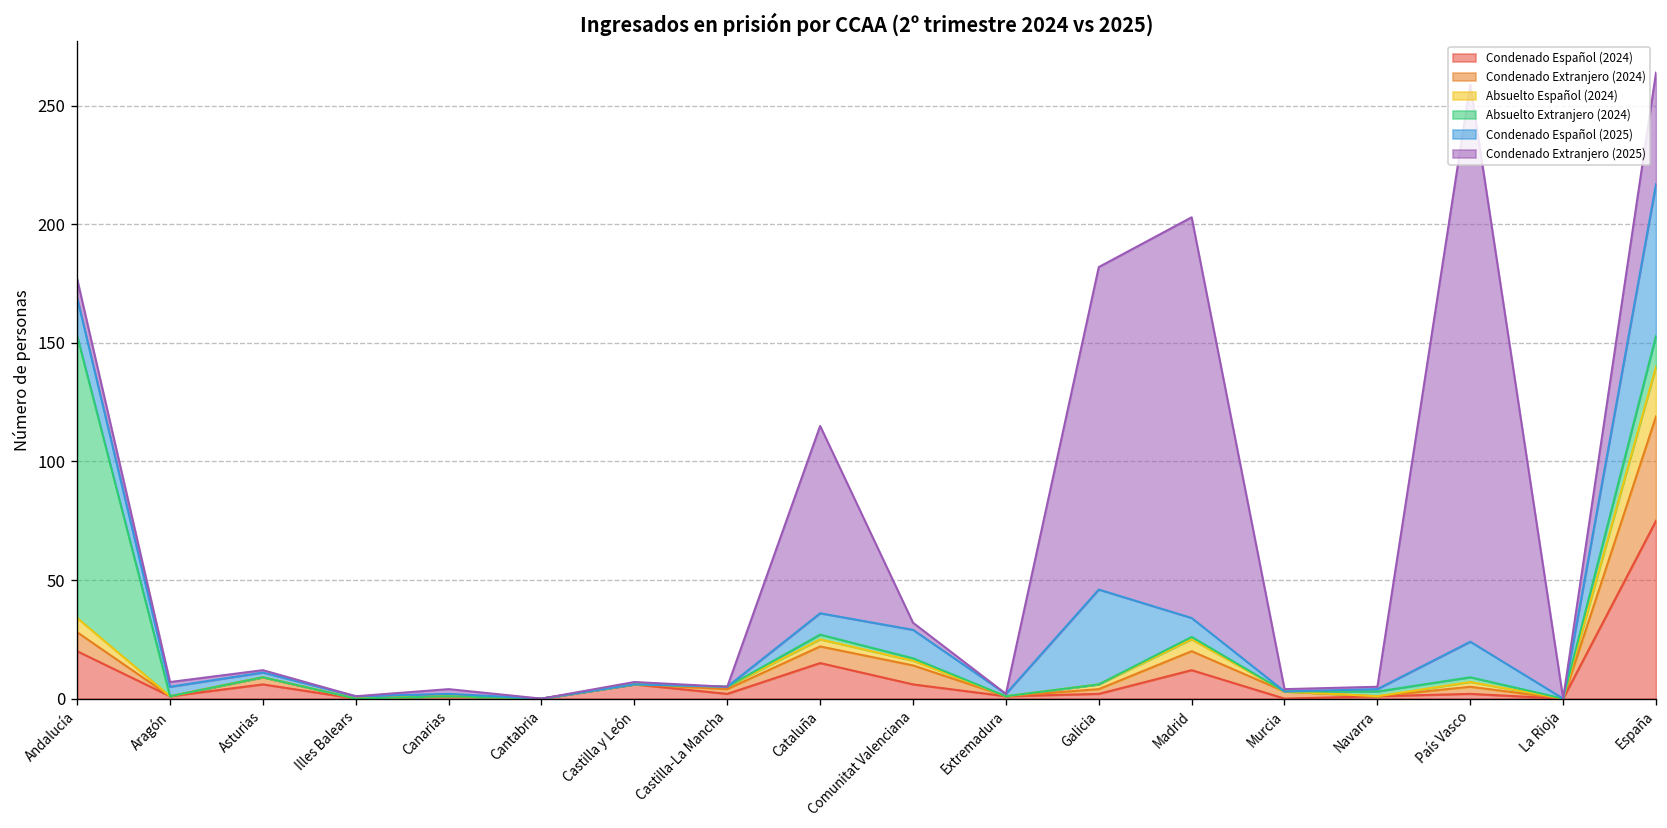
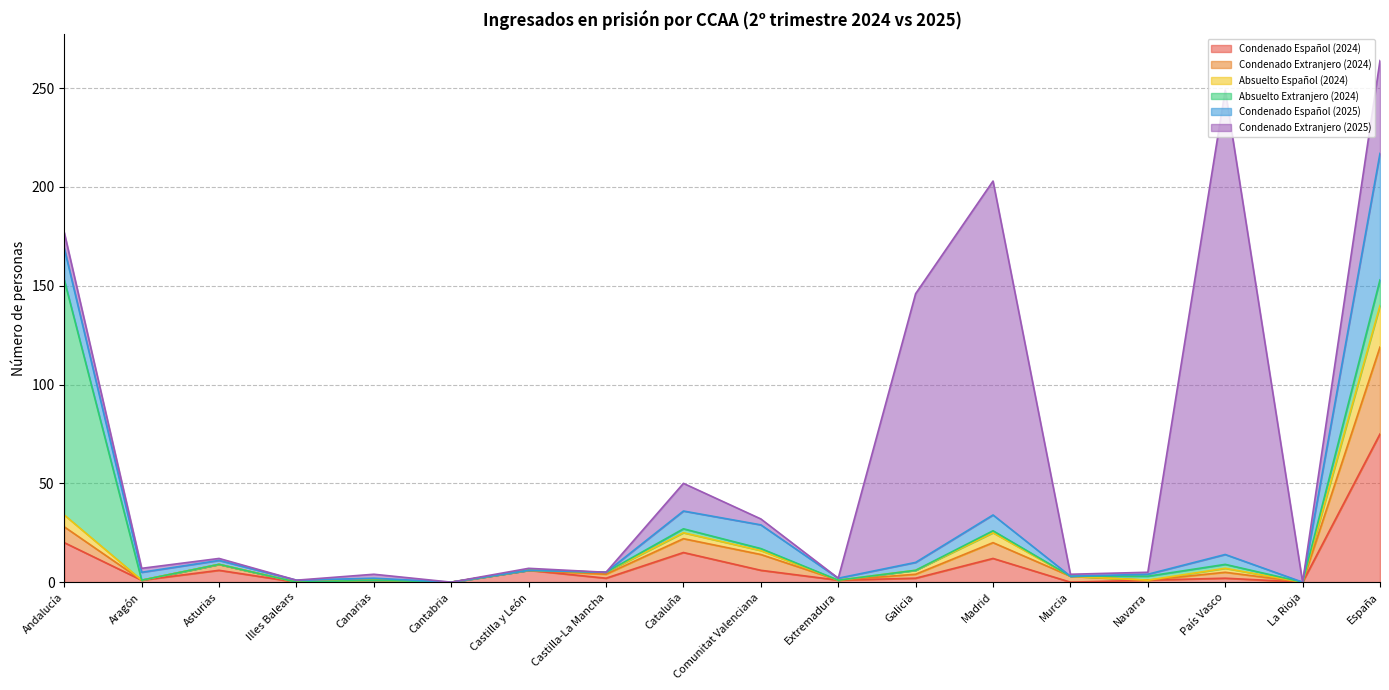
Condenado Extranjero (2025), Cataluña: 79 -> 14
Condenado Español (2025), Galicia: 40 -> 4
Condenado Español (2025), País Vasco: 15 -> 5
